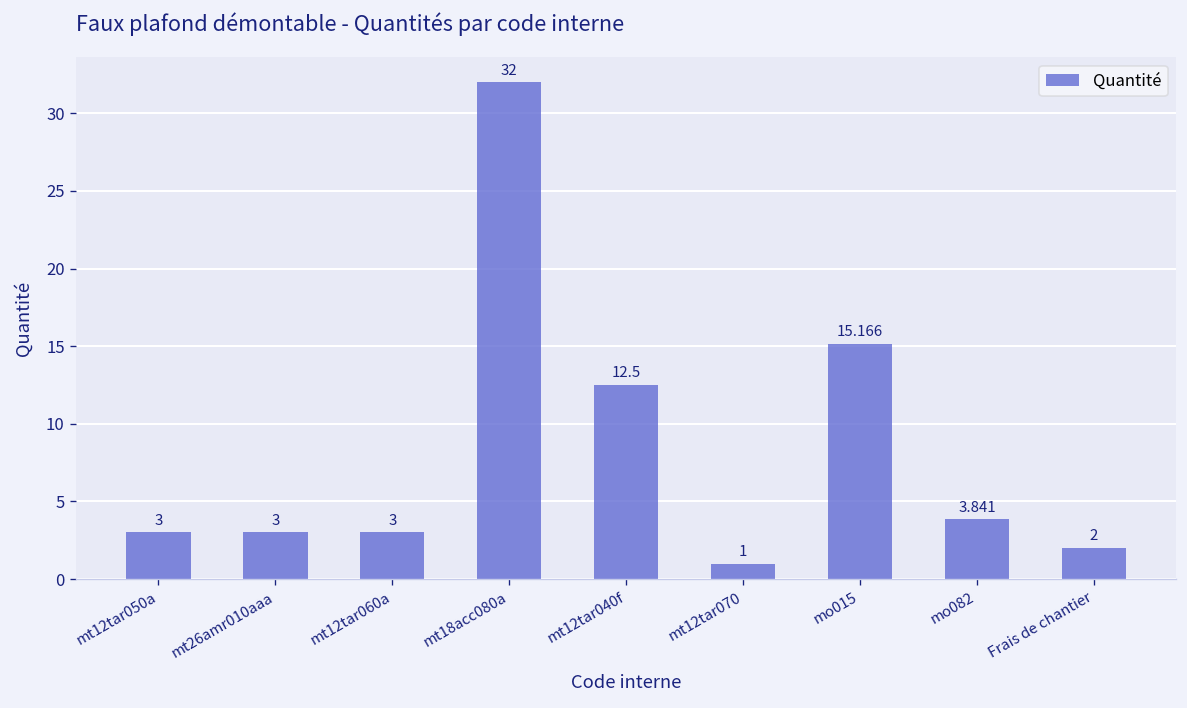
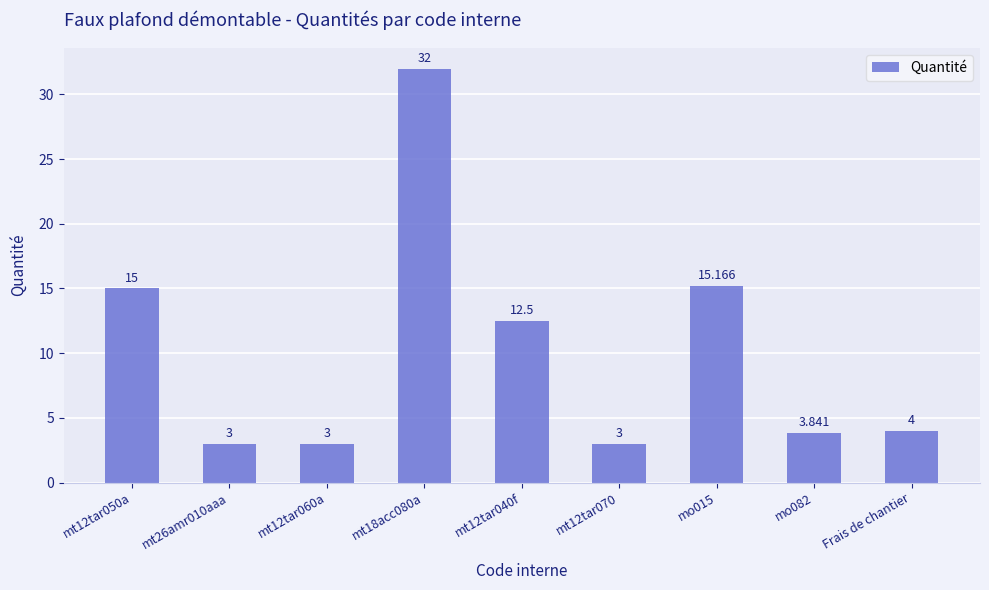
mt12tar050a: 3 -> 15
mt12tar070: 1 -> 3
Frais de chantier: 2 -> 4
